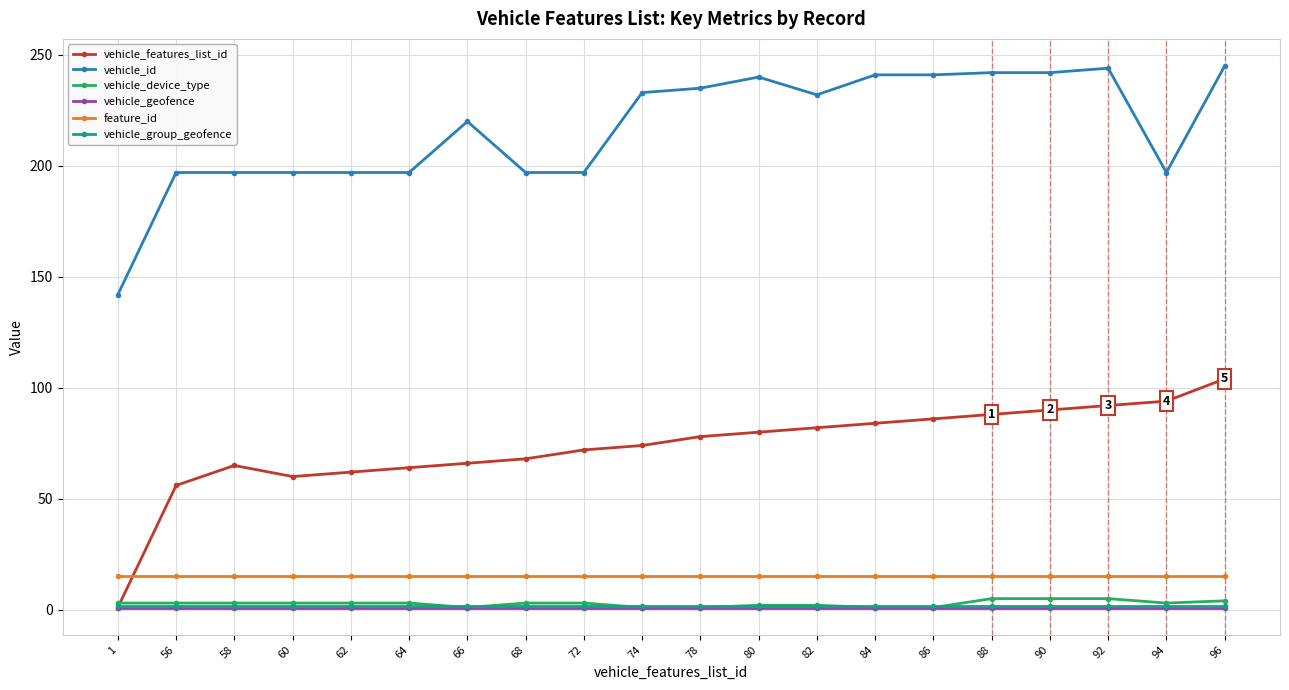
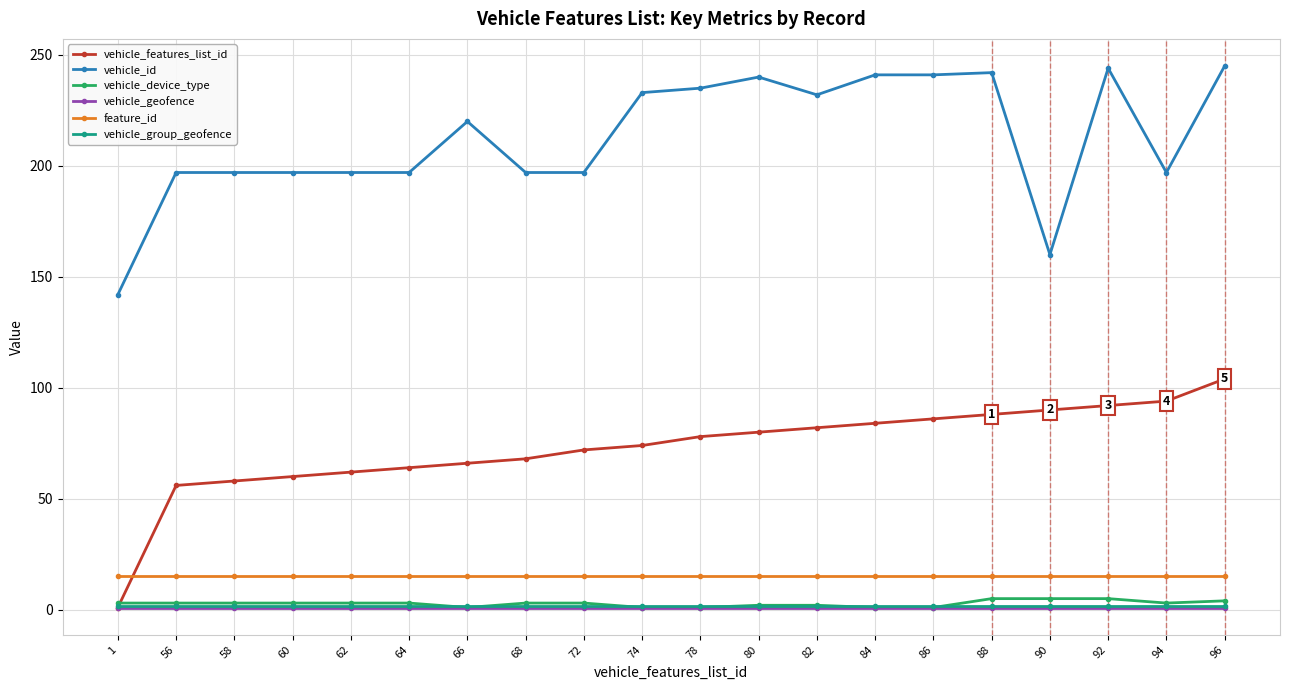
vehicle_features_list_id, 58: 65 -> 58
vehicle_id, 90: 242 -> 160
